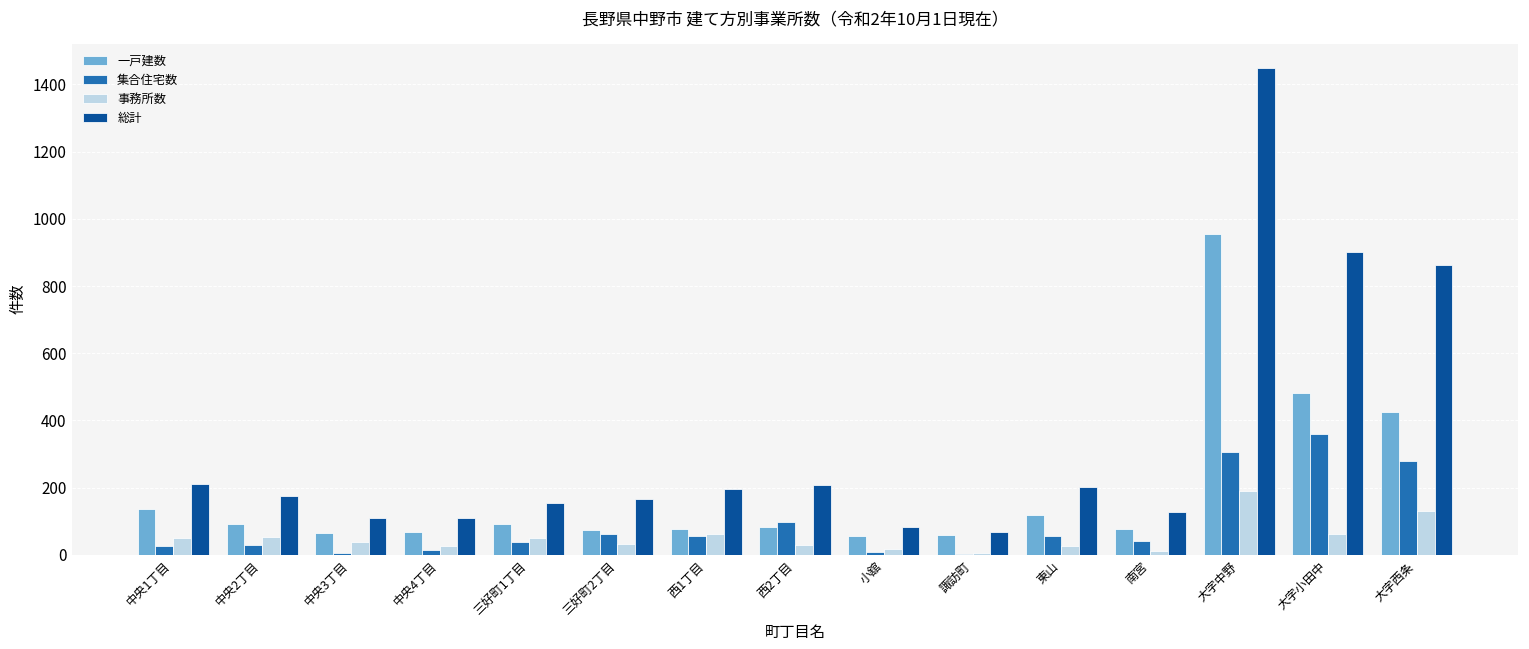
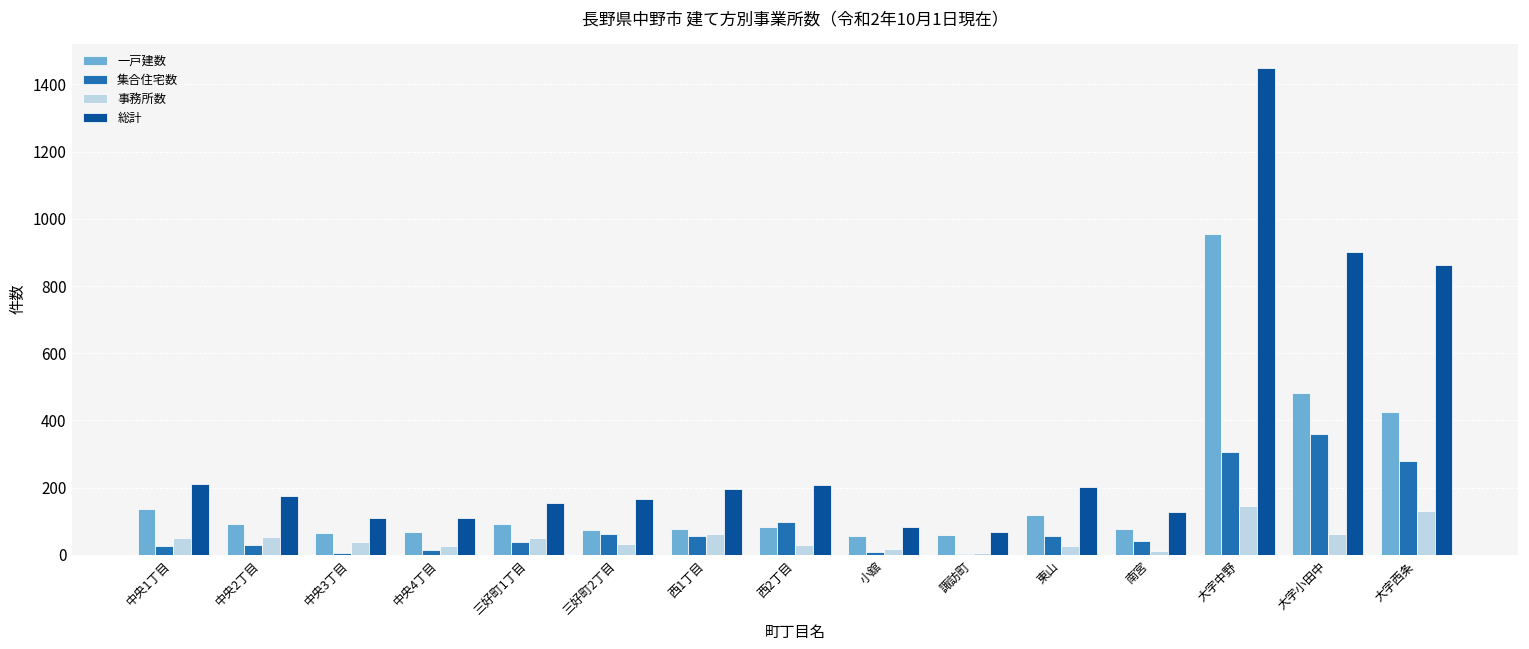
事務所数, 大字中野: 190 -> 140
